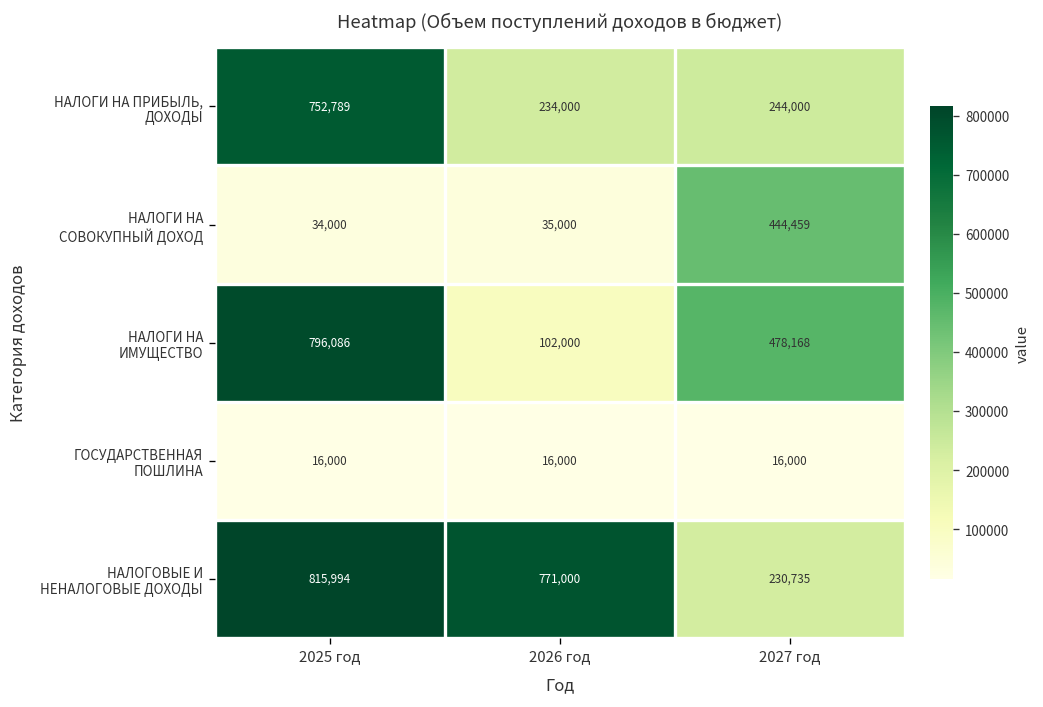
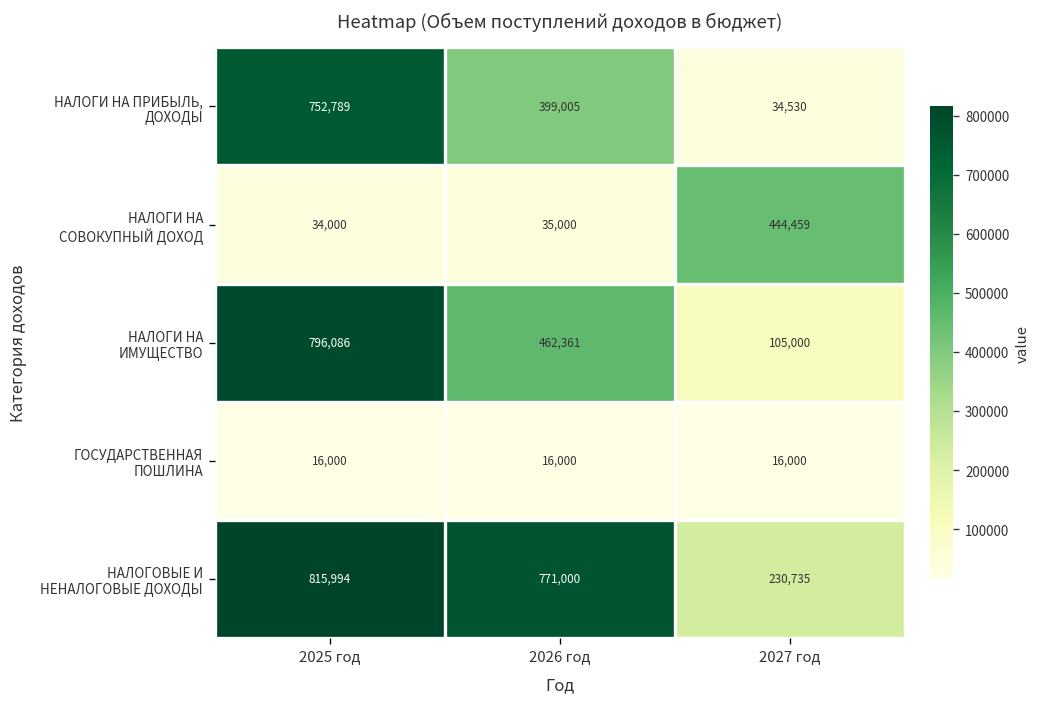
НАЛОГИ НА ПРИБЫЛЬ, ДОХОДЫ, 2026 год: 234,000 -> 399,005
НАЛОГИ НА ПРИБЫЛЬ, ДОХОДЫ, 2027 год: 244,000 -> 34,530
НАЛОГИ НА ИМУЩЕСТВО, 2026 год: 102,000 -> 462,361
НАЛОГИ НА ИМУЩЕСТВО, 2027 год: 478,168 -> 105,000
